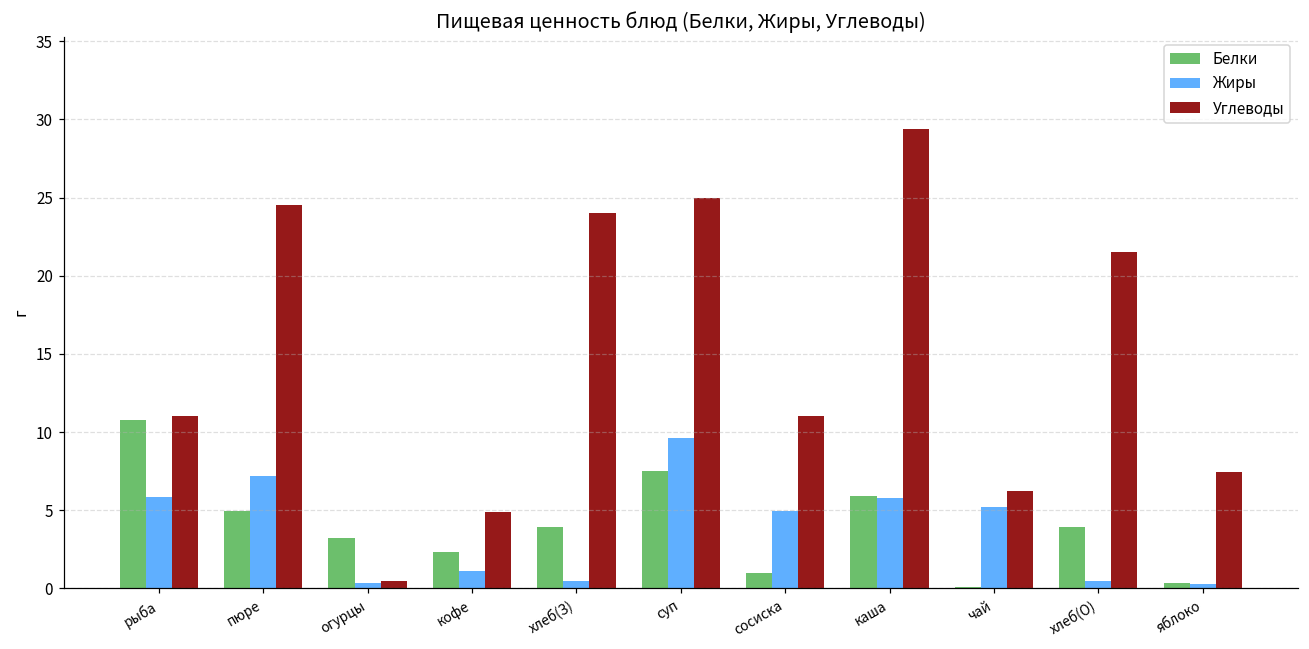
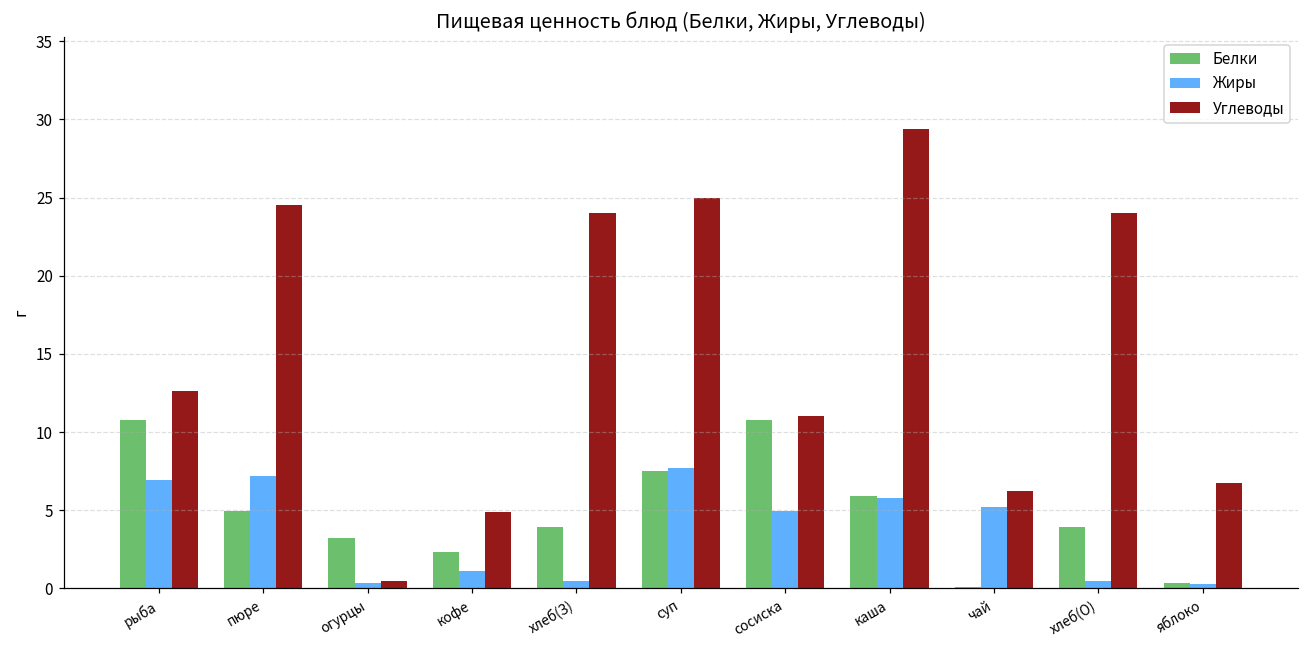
Жиры, рыба: 5.8 -> 7.0
Углеводы, рыба: 11.0 -> 12.6
Жиры, суп: 9.7 -> 7.7
Белки, сосиска: 1.0 -> 10.8
Углеводы, хлеб(О): 21.5 -> 24.0
Углеводы, яблоко: 7.5 -> 6.7
